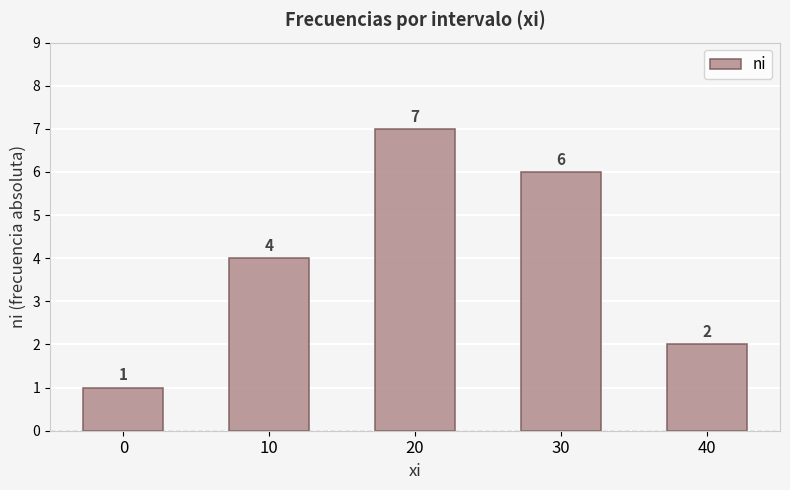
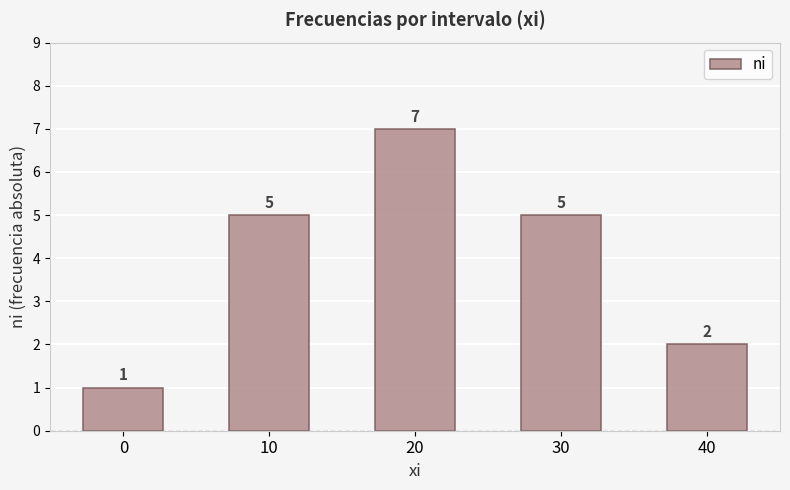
10: 4 -> 5
30: 6 -> 5
